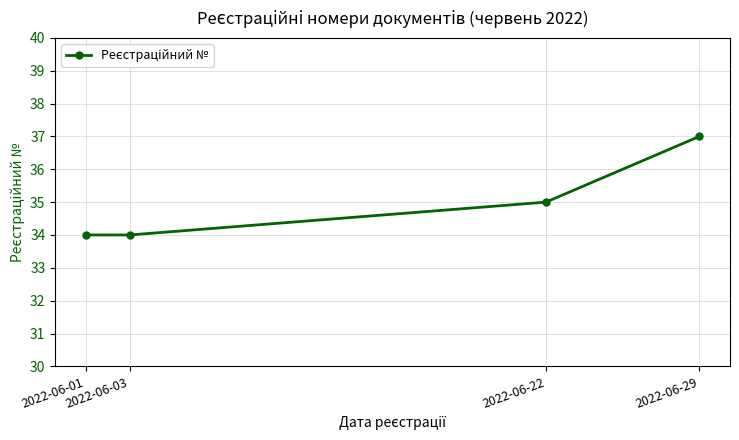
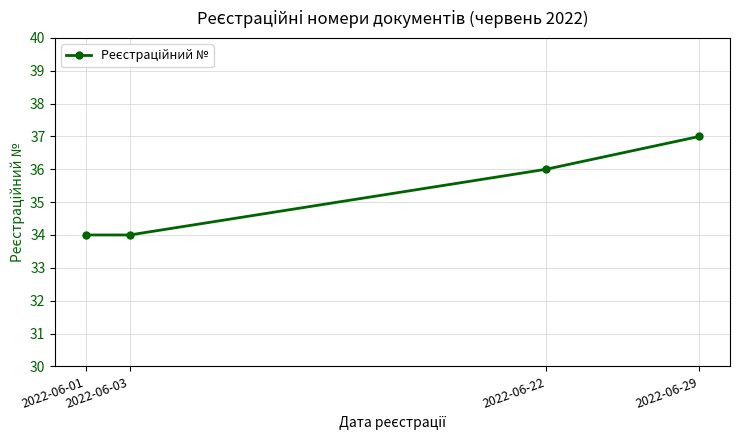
2022-06-22: 35 -> 36
